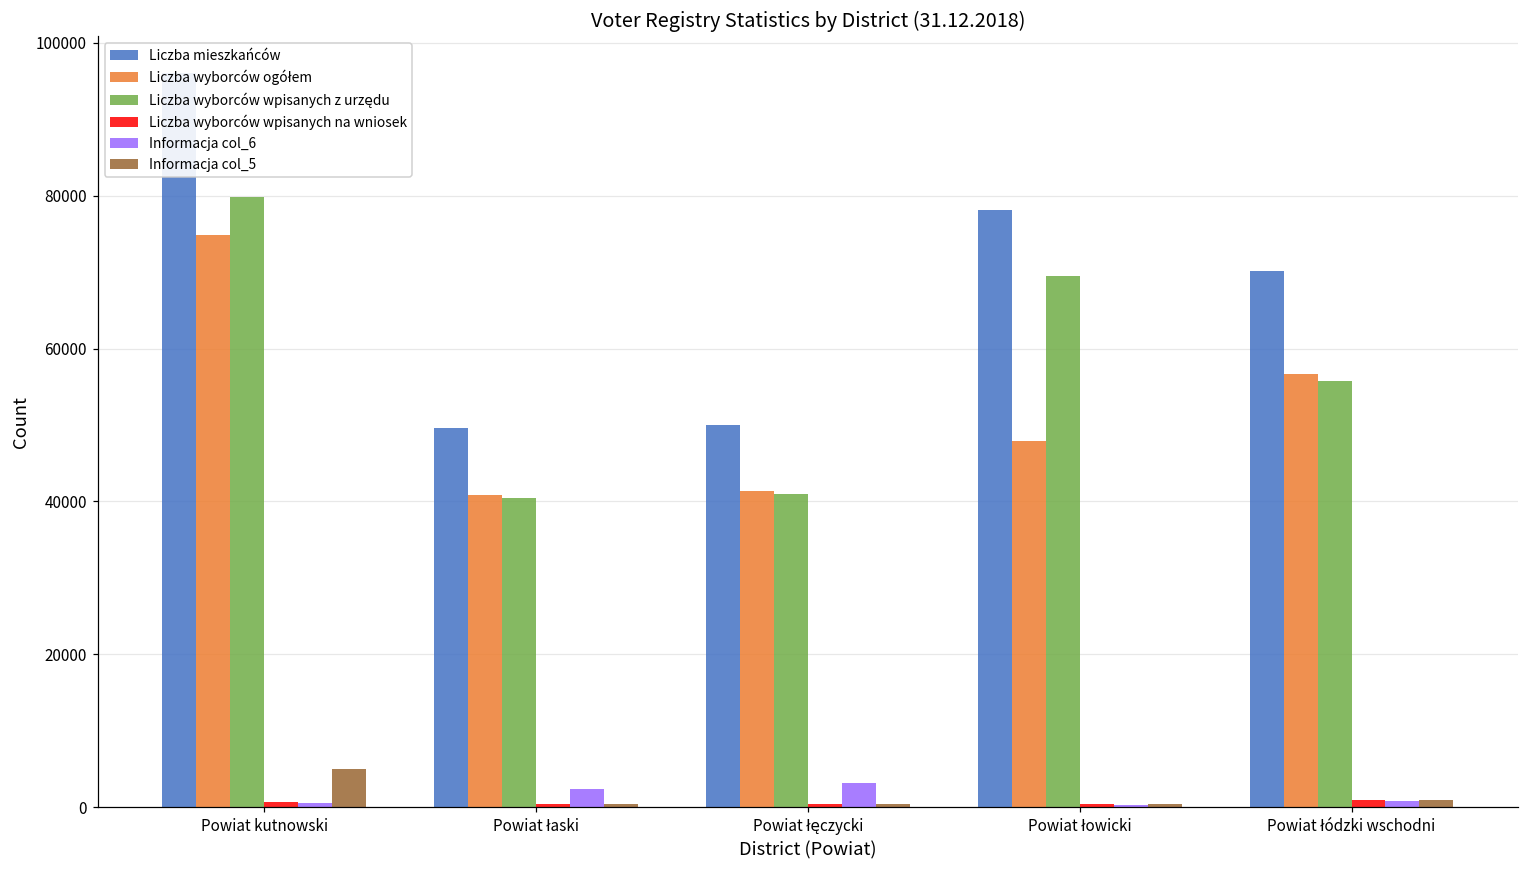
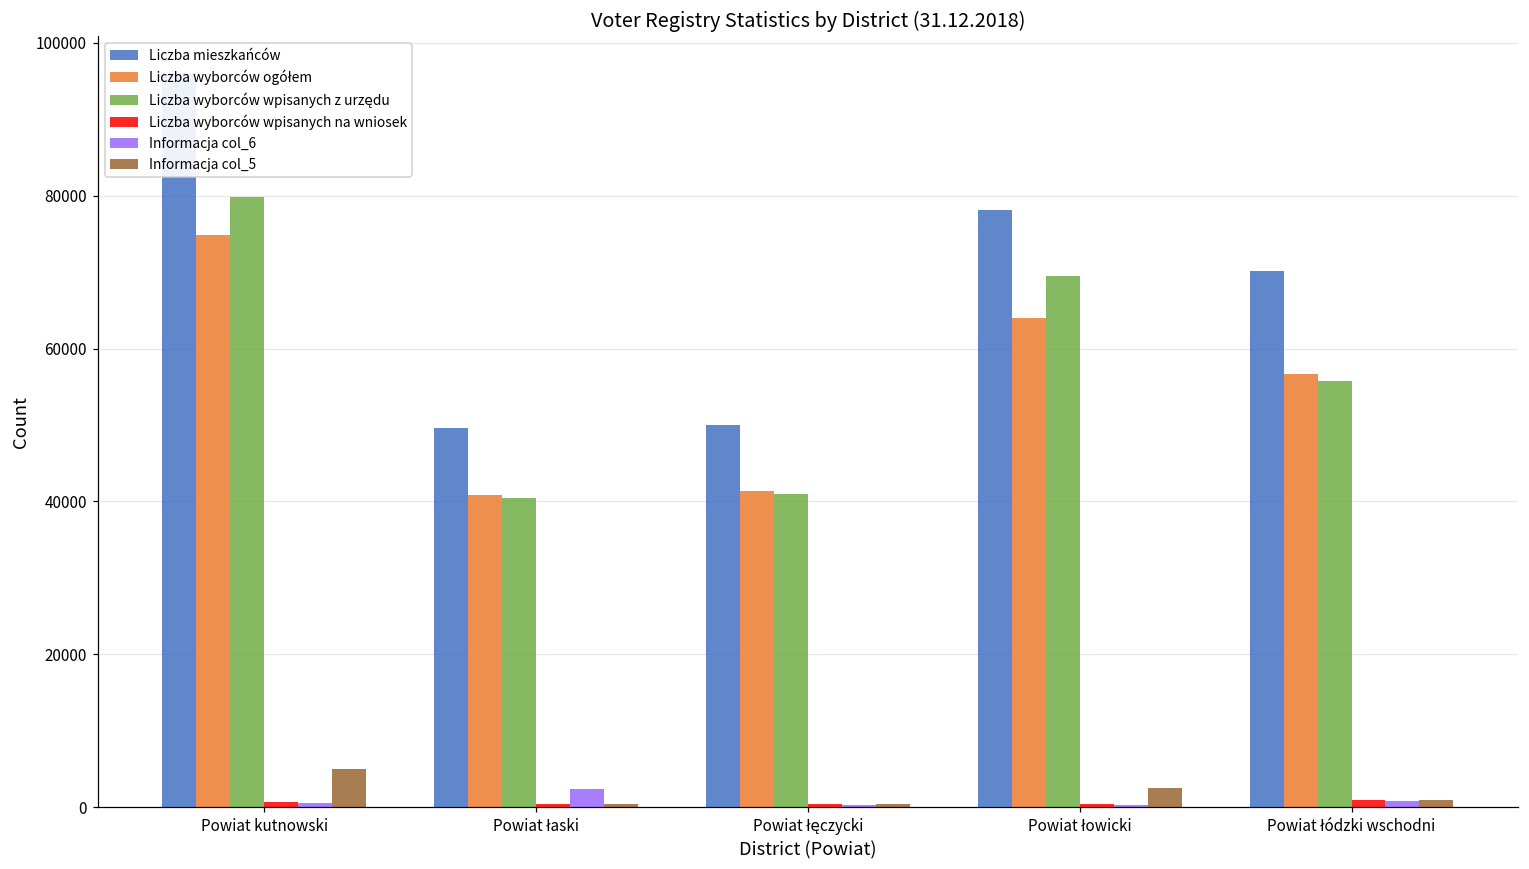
Informacja col_6, Powiat łęczycki: 3000 -> 0
Liczba wyborców ogółem, Powiat łowicki: 48000 -> 64000
Informacja col_5, Powiat łowicki: 0 -> 3000
